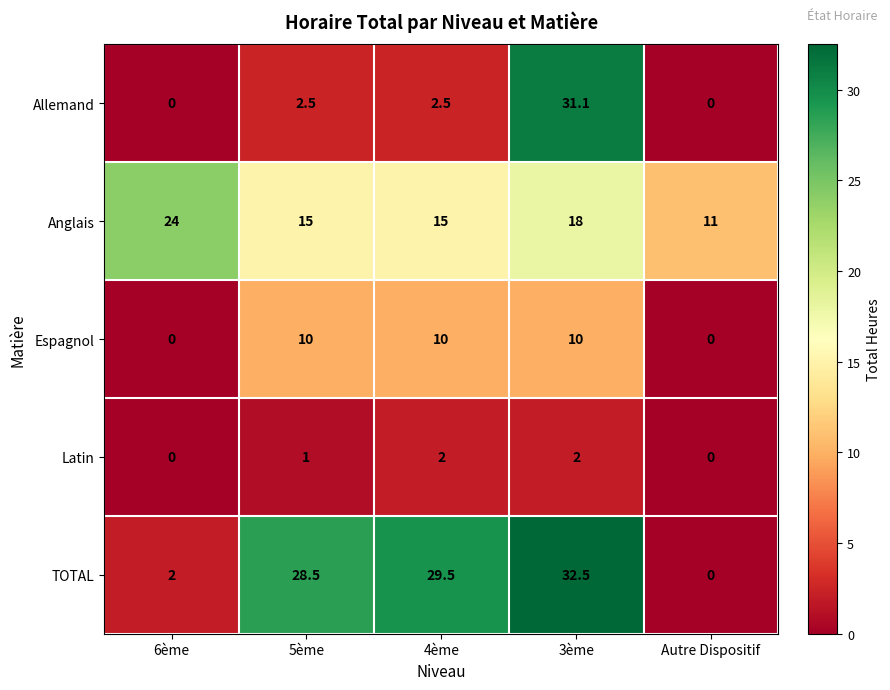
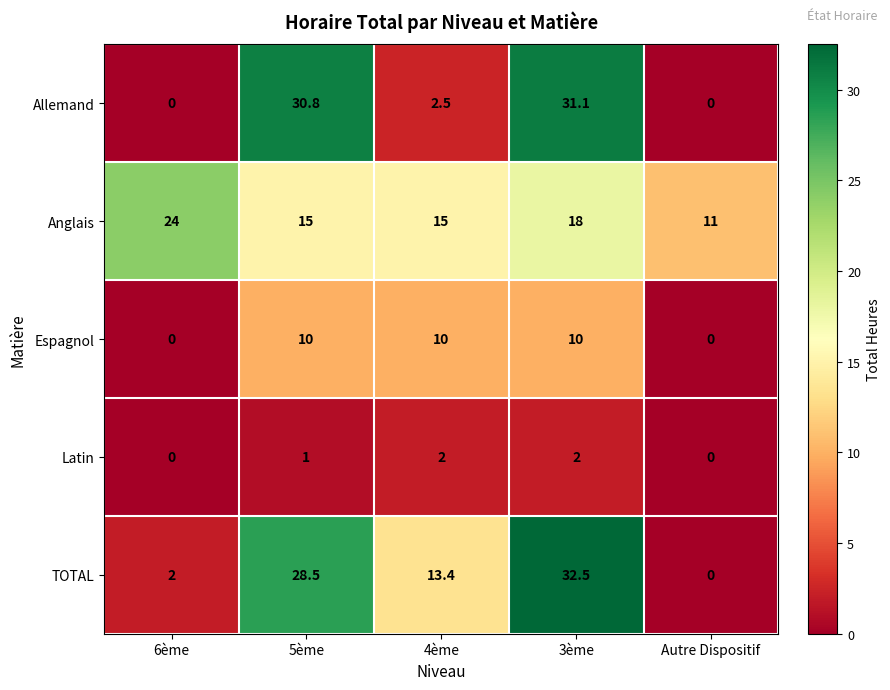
Allemand, 5ème: 2.5 -> 30.8
TOTAL, 4ème: 29.5 -> 13.4
